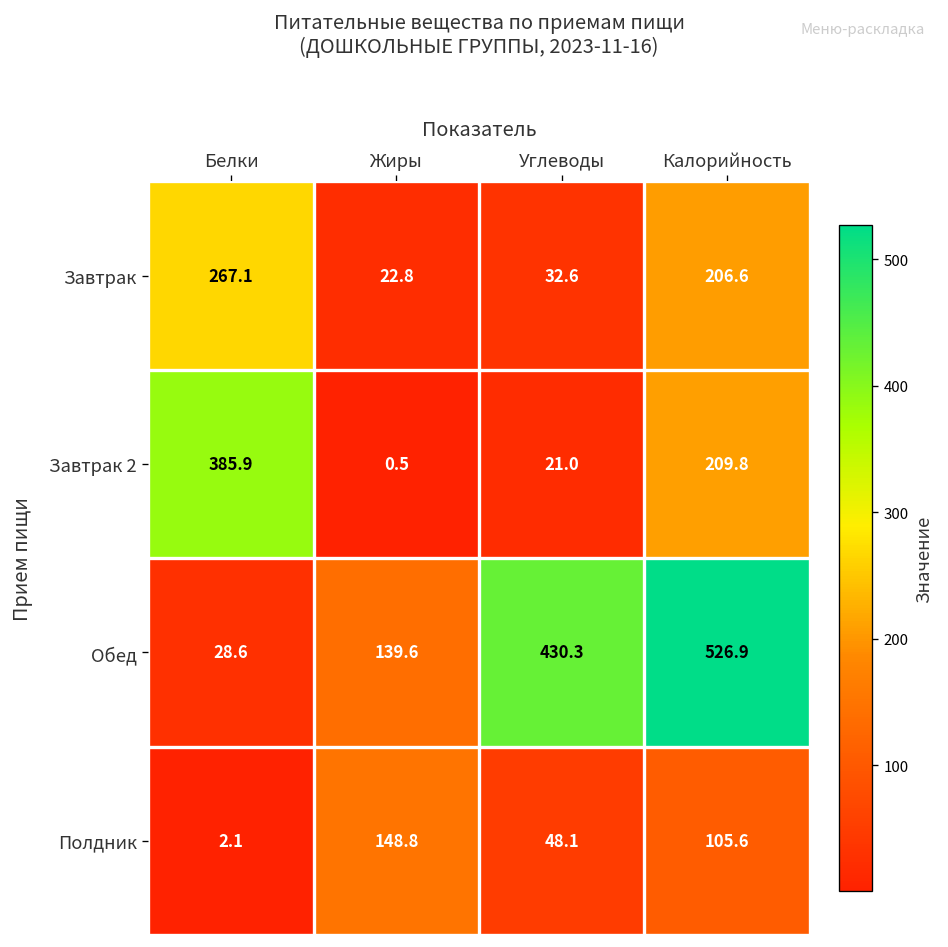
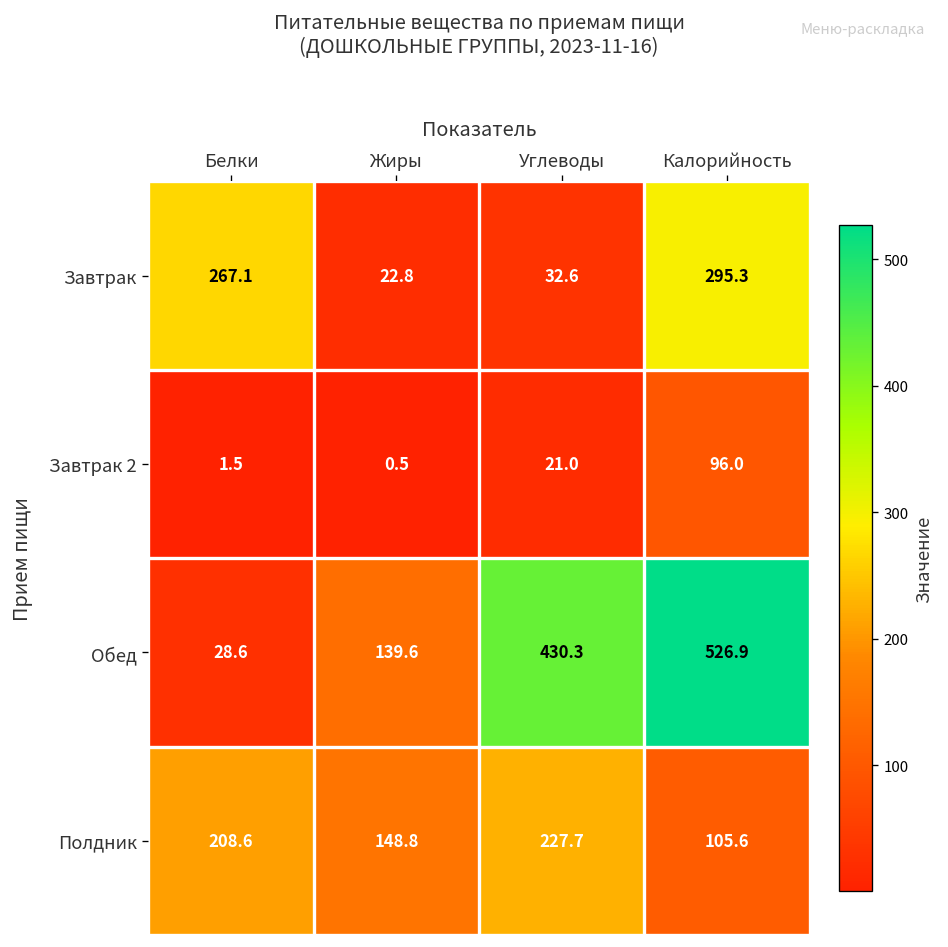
Завтрак, Калорийность: 206.6 -> 295.3
Завтрак 2, Белки: 385.9 -> 1.5
Завтрак 2, Калорийность: 209.8 -> 96.0
Полдник, Белки: 2.1 -> 208.6
Полдник, Углеводы: 48.1 -> 227.7
